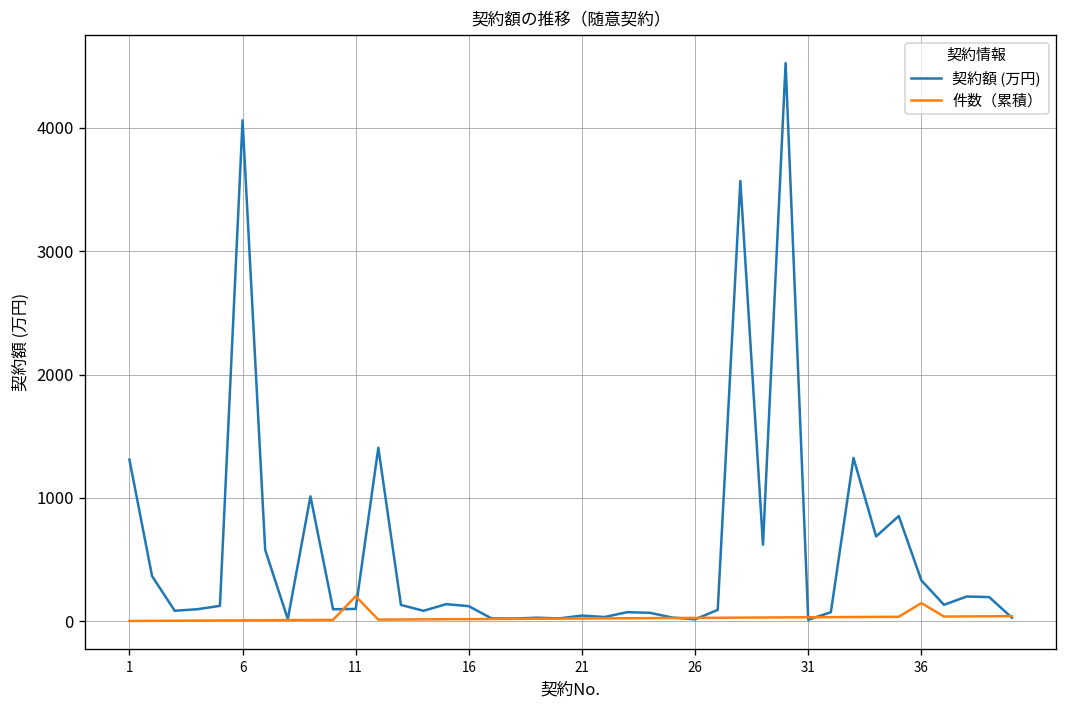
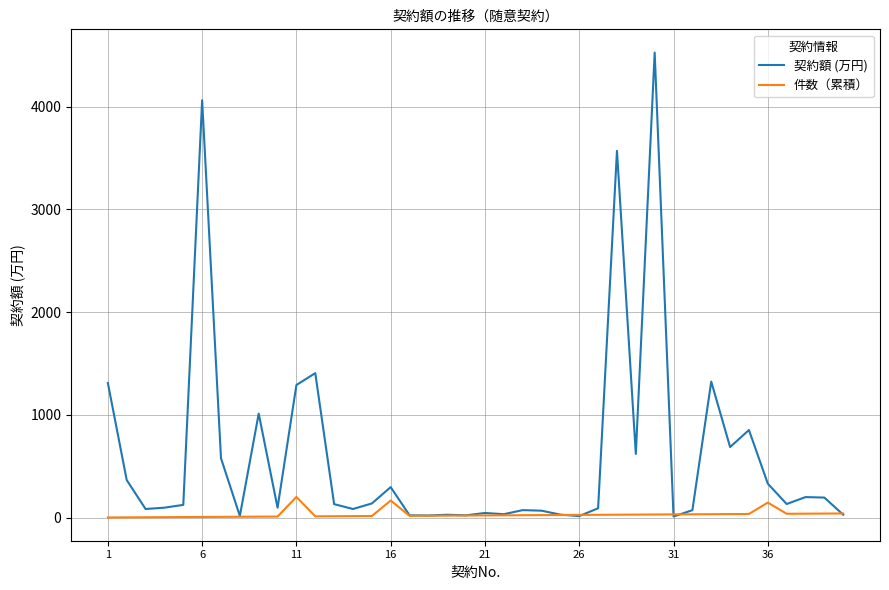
契約額 (万円), 11: 100 -> 1290
契約額 (万円), 16: 120 -> 300
件数（累積）, 16: 20 -> 170
